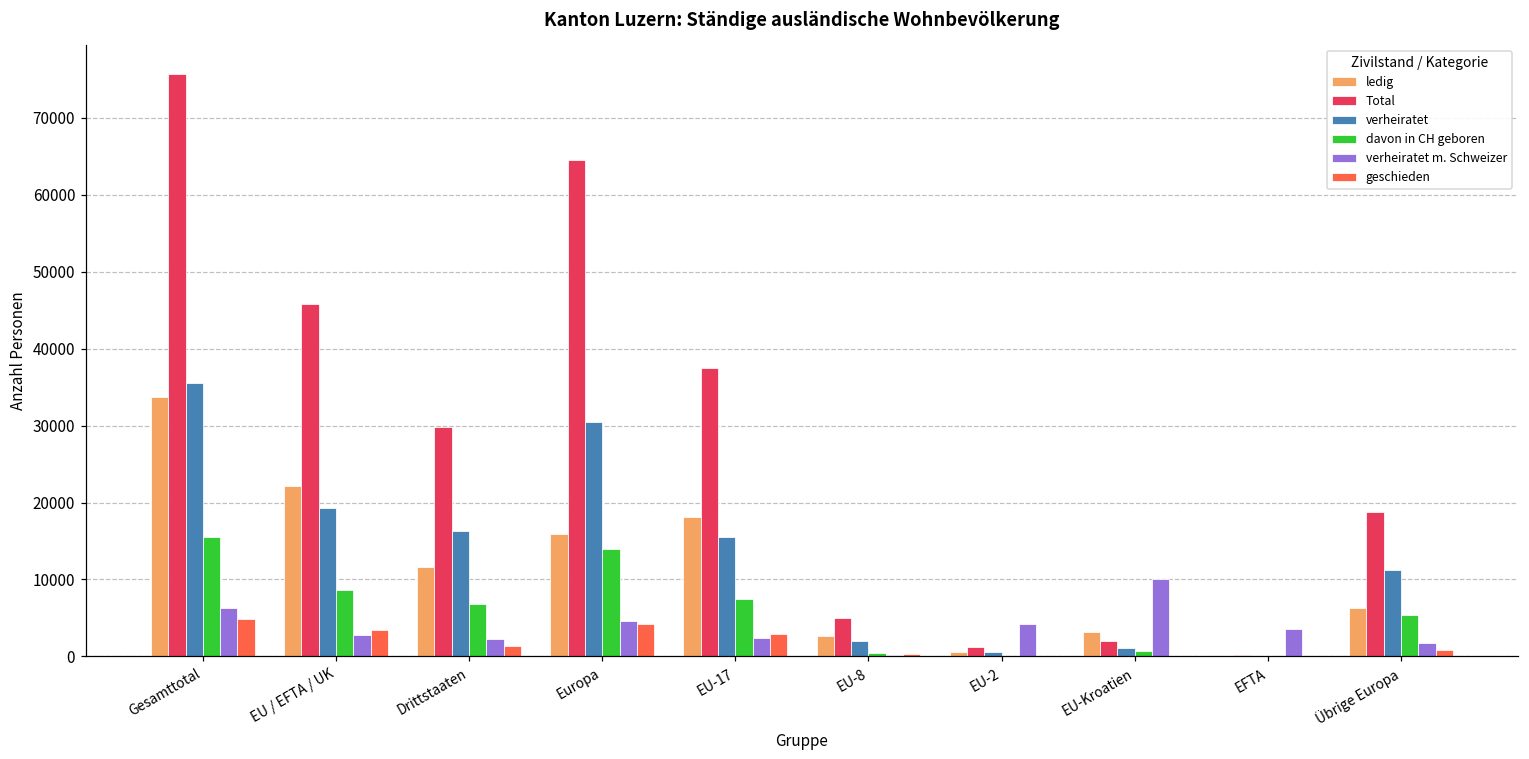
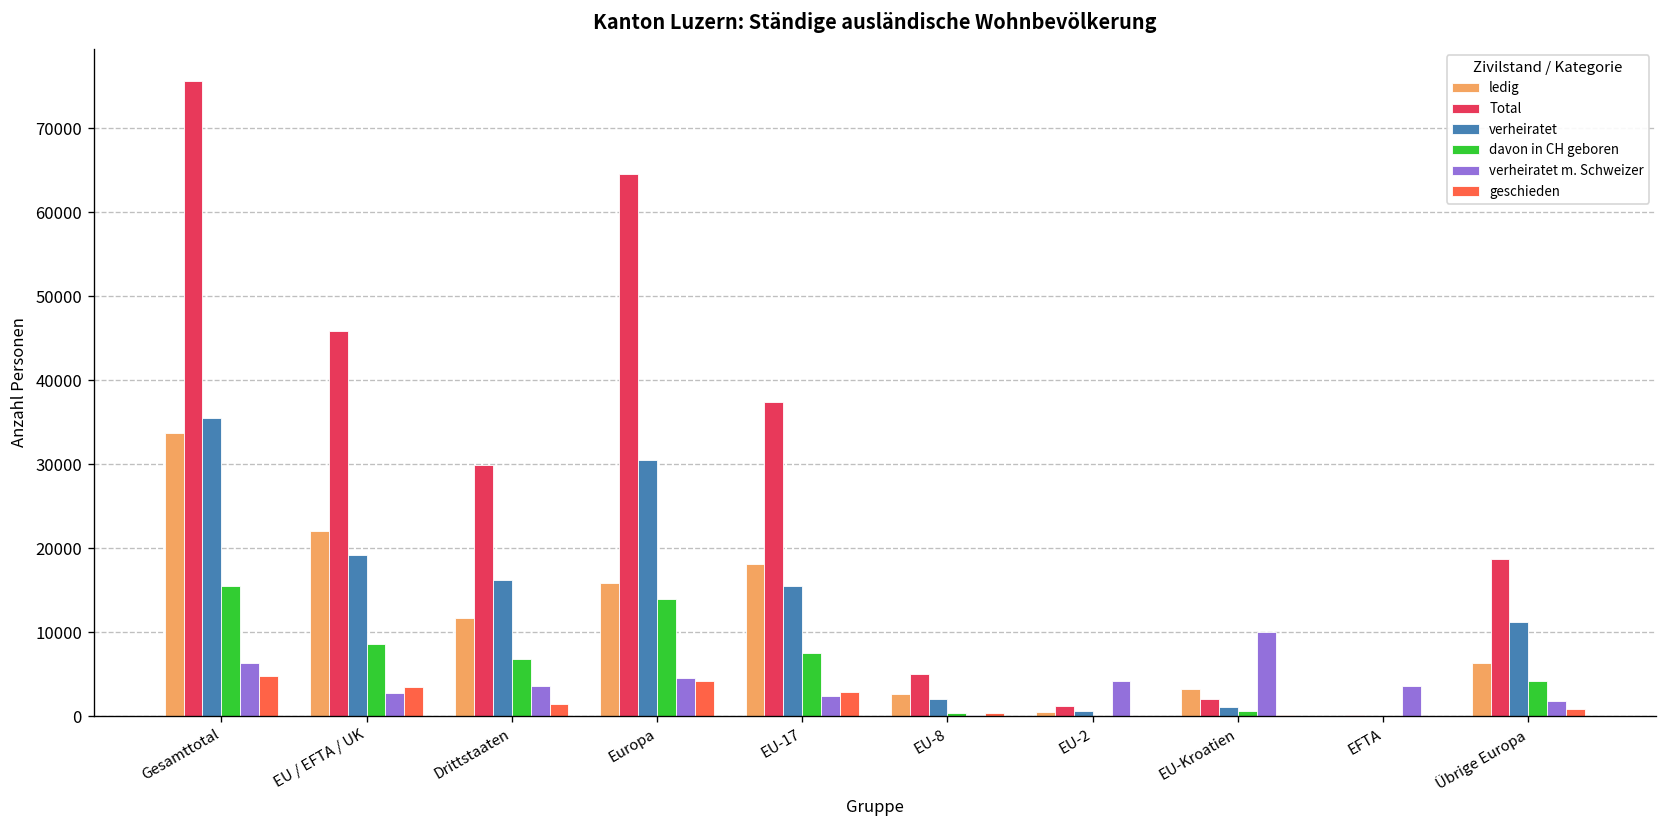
verheiratet m. Schweizer, Drittstaaten: 2000 -> 4000
davon in CH geboren, Übrige Europa: 5000 -> 4000
